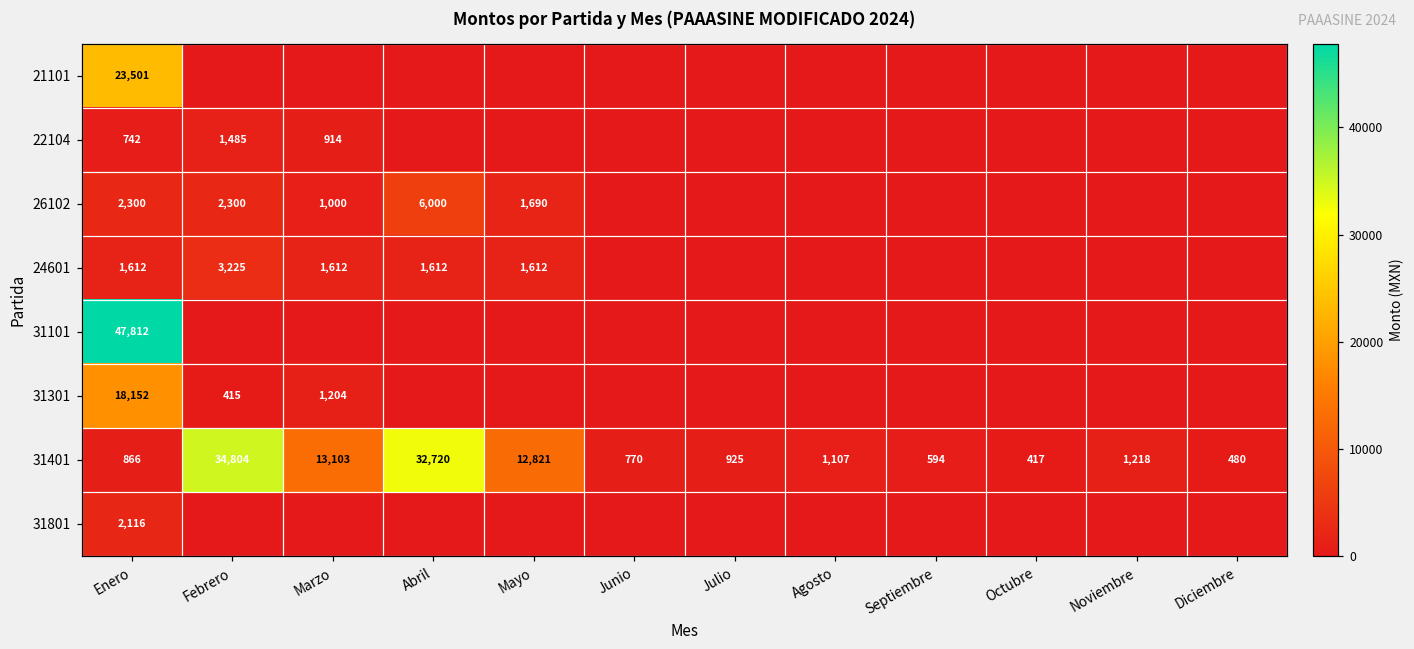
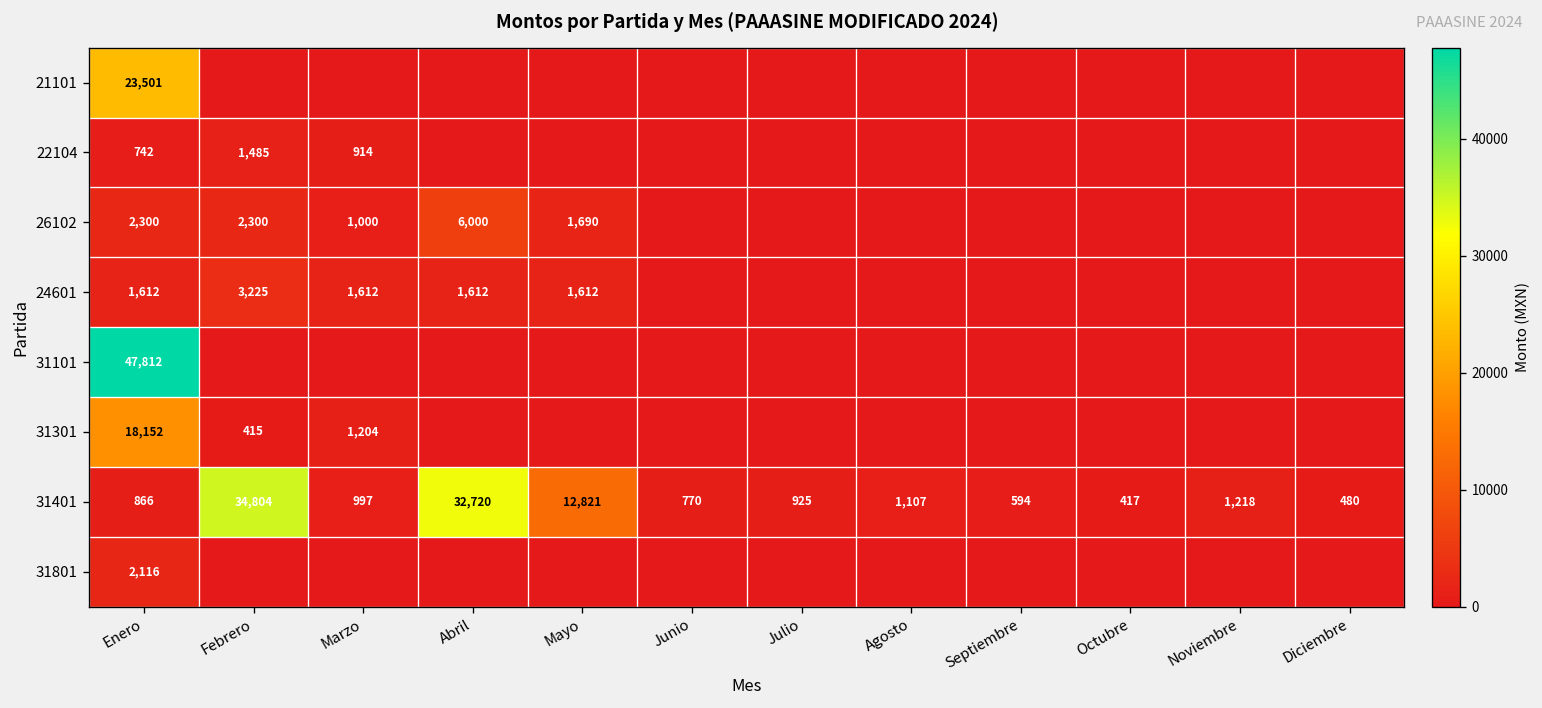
31401, Marzo: 13,103 -> 997
